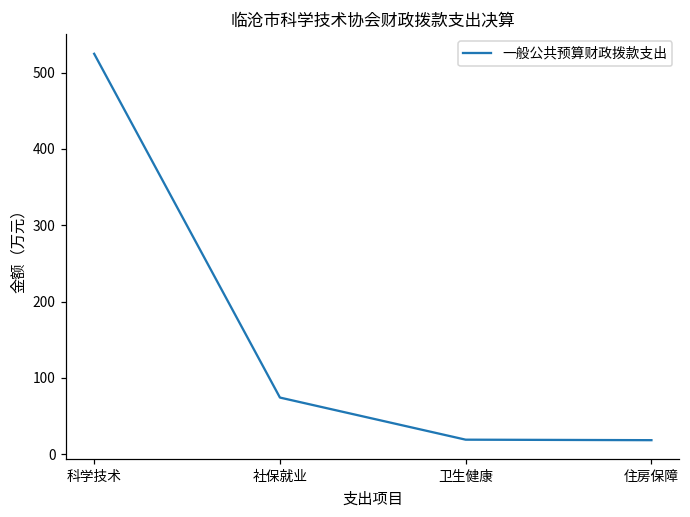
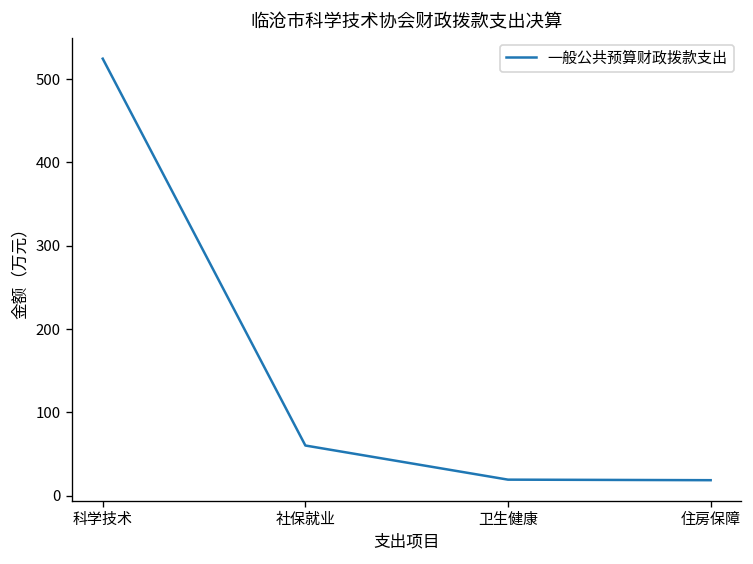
社保就业: 70 -> 60
